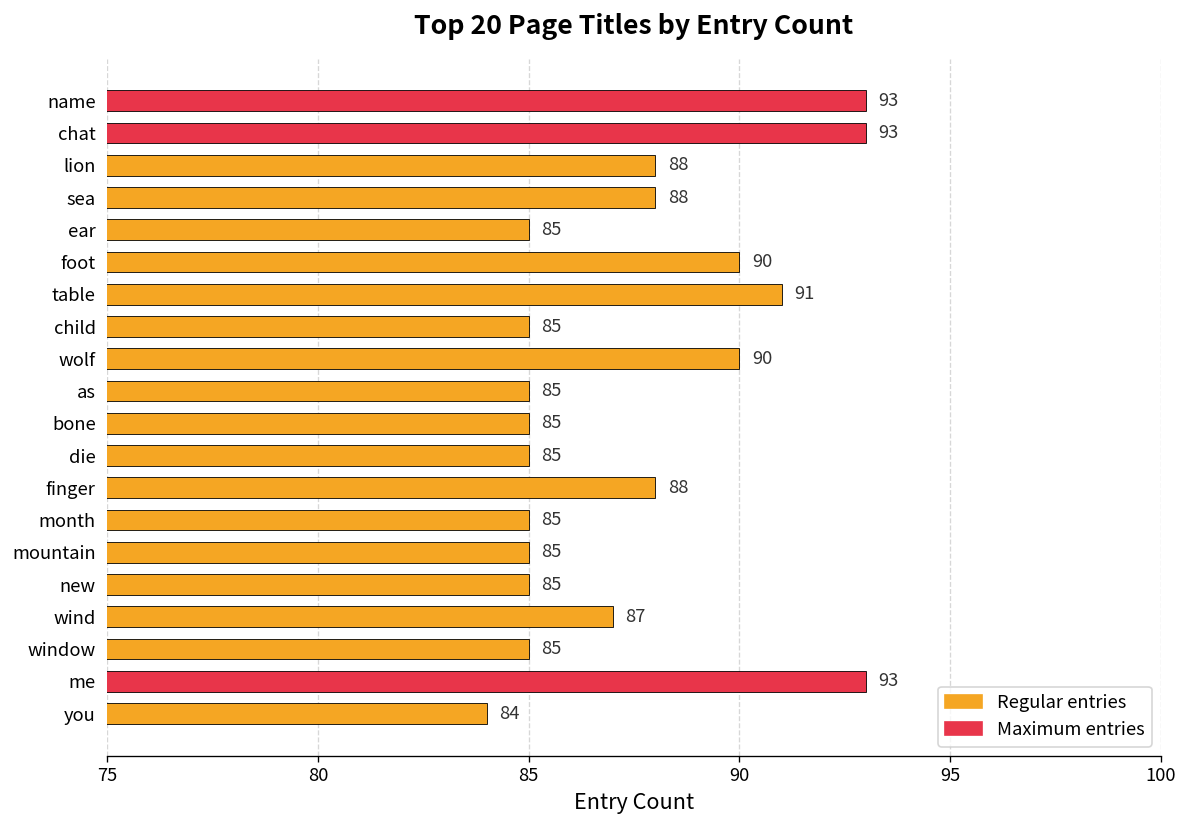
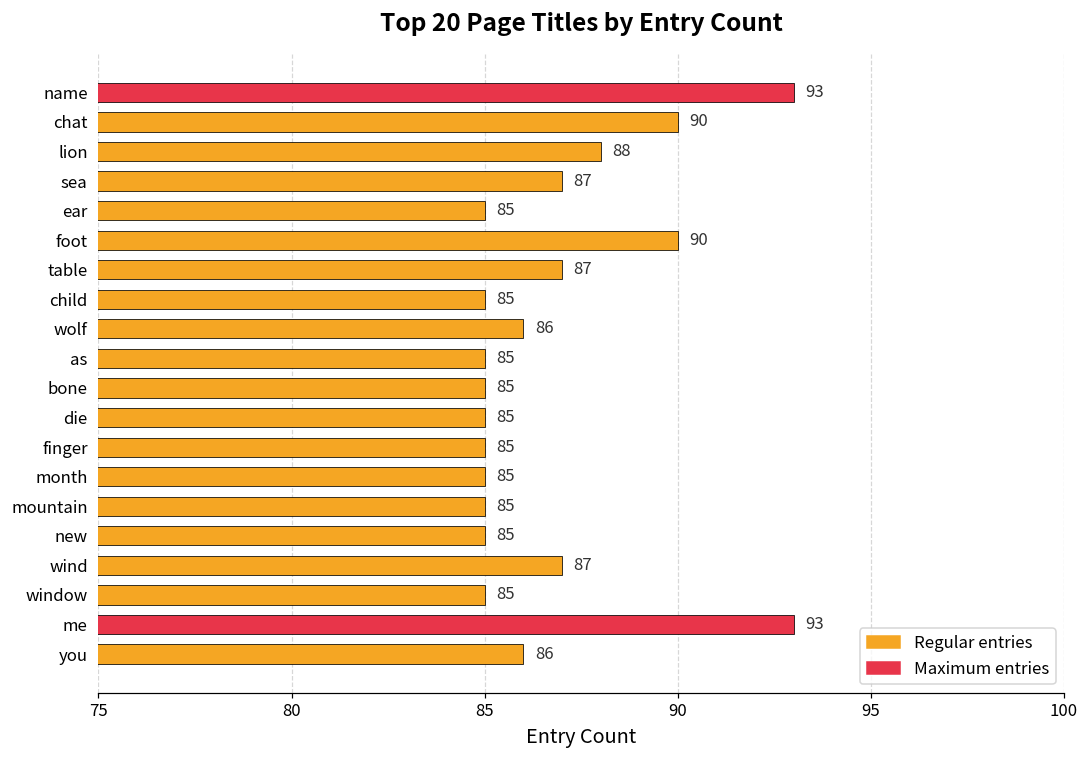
chat: 93 -> 90
sea: 88 -> 87
table: 91 -> 87
wolf: 90 -> 86
finger: 88 -> 85
you: 84 -> 86
